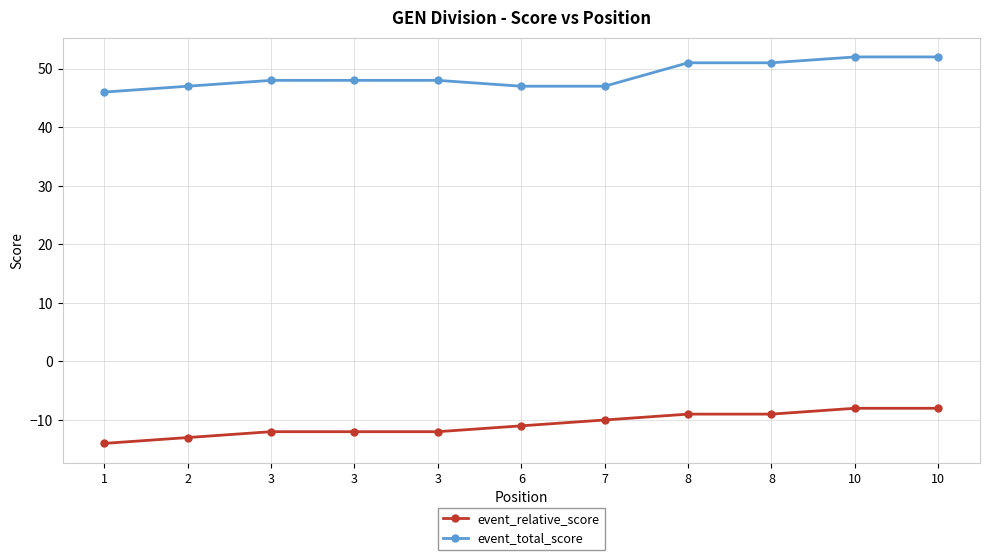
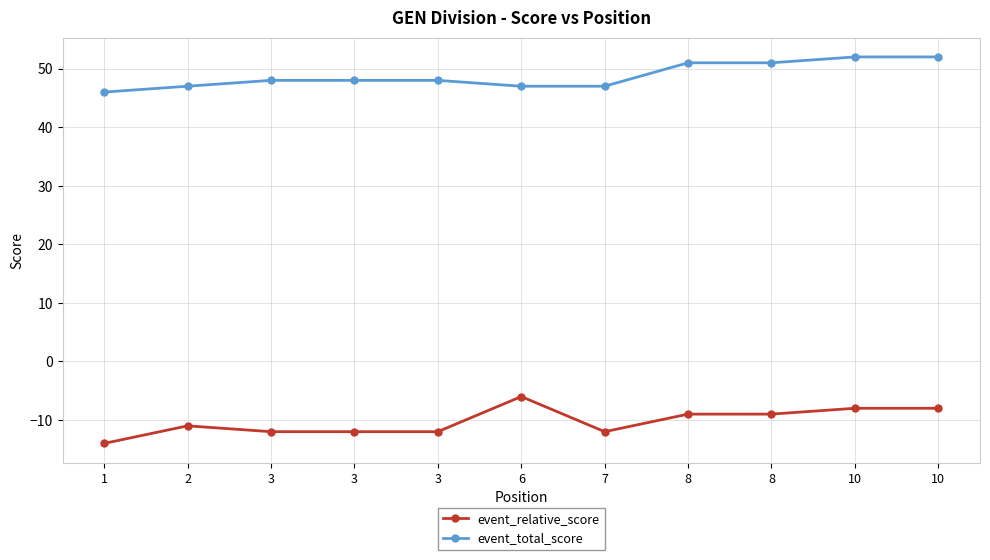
event_relative_score, 2: -13 -> -11
event_relative_score, 6: -11 -> -6
event_relative_score, 7: -10 -> -12
